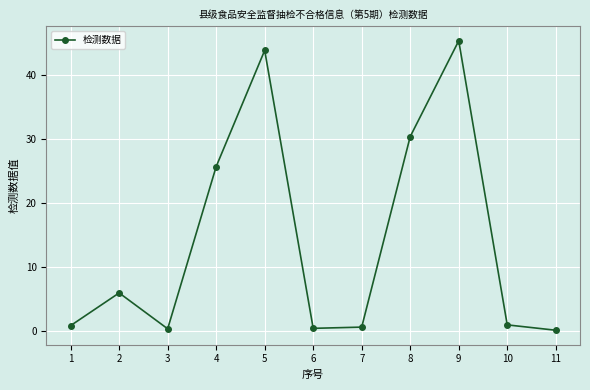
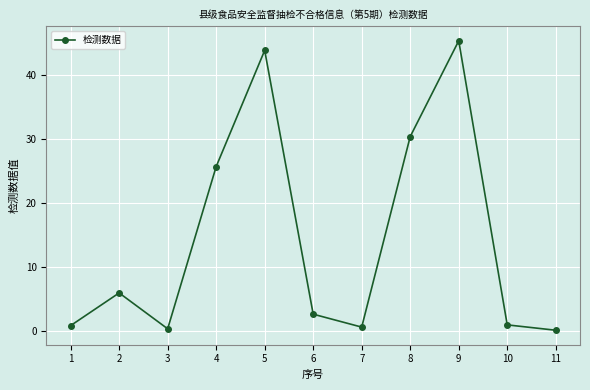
6: 0 -> 3
